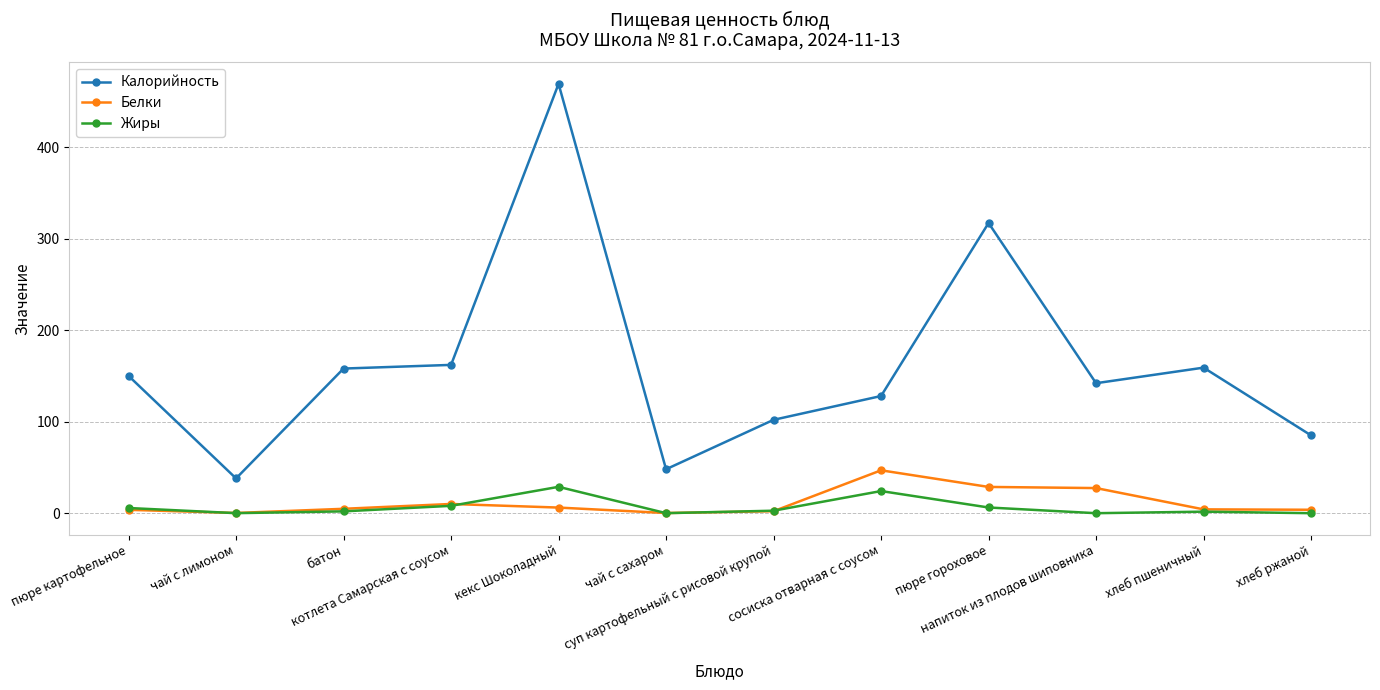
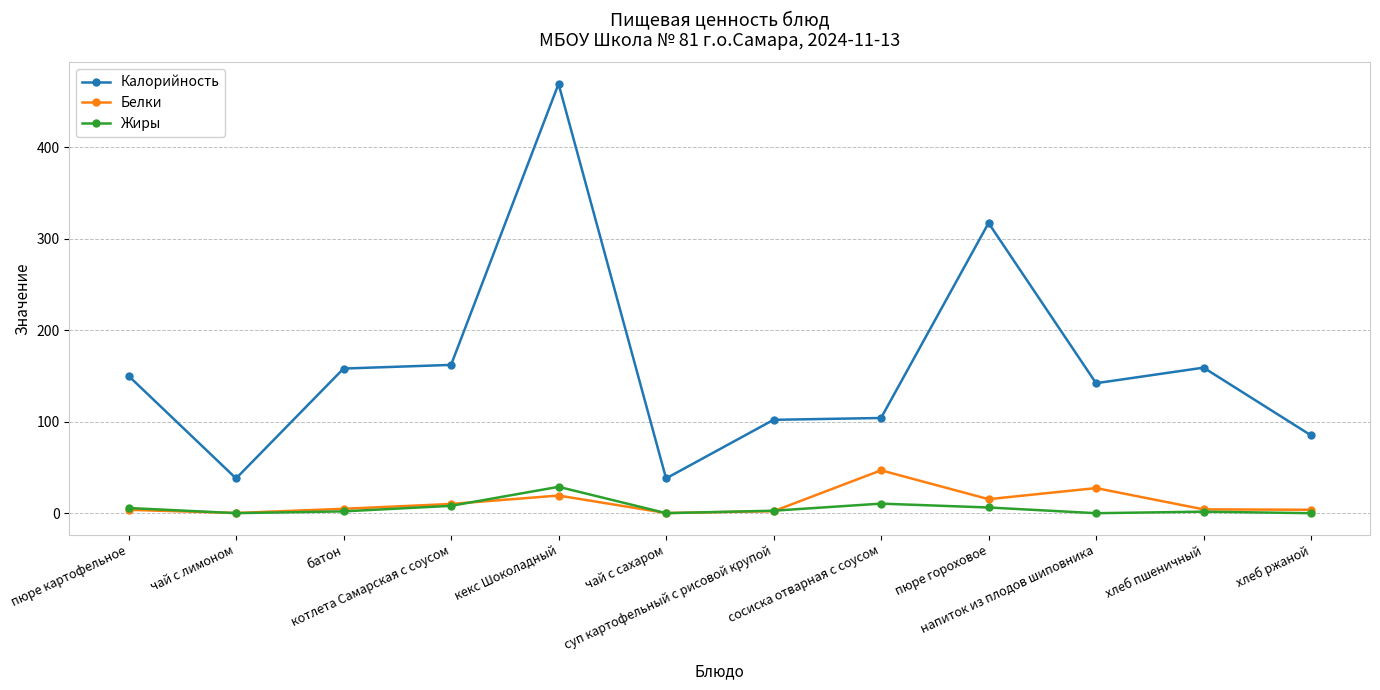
Белки, кекс Шоколадный: 10 -> 20
Калорийность, чай с сахаром: 50 -> 40
Калорийность, сосиска отварная с соусом: 130 -> 100
Жиры, сосиска отварная с соусом: 20 -> 10
Белки, пюре гороховое: 30 -> 20
